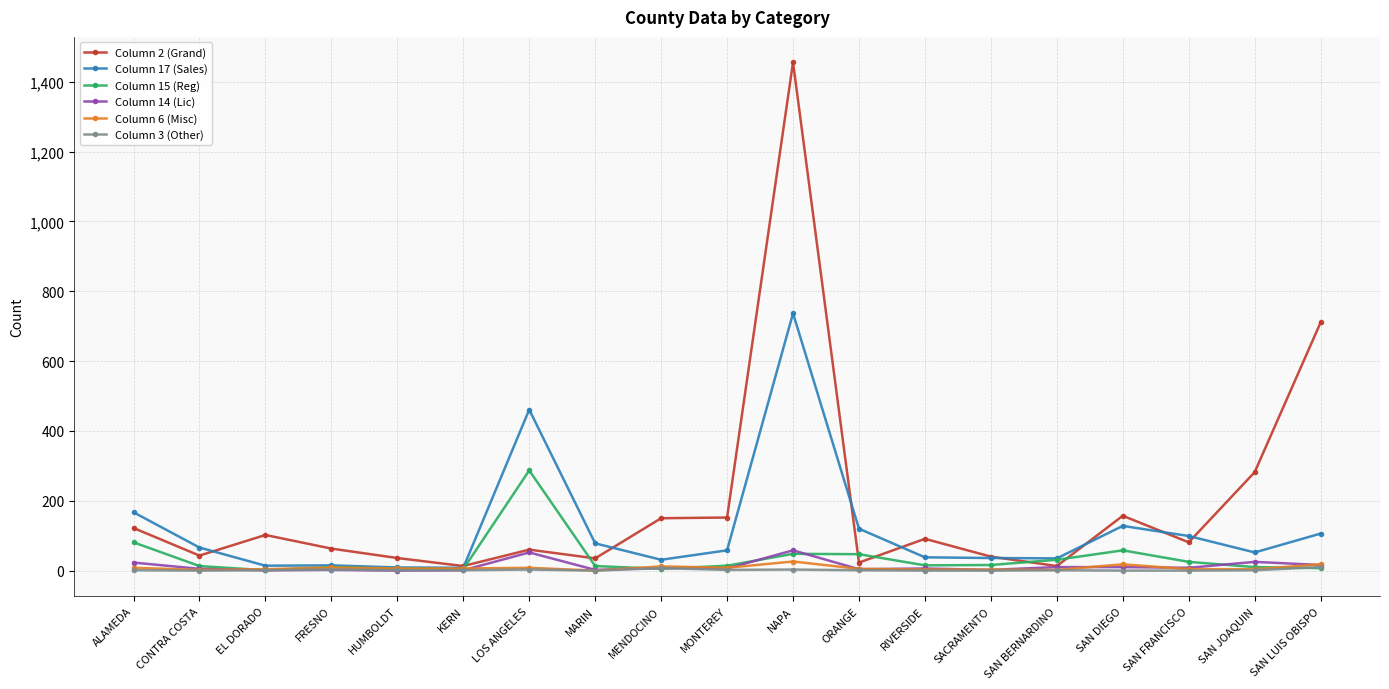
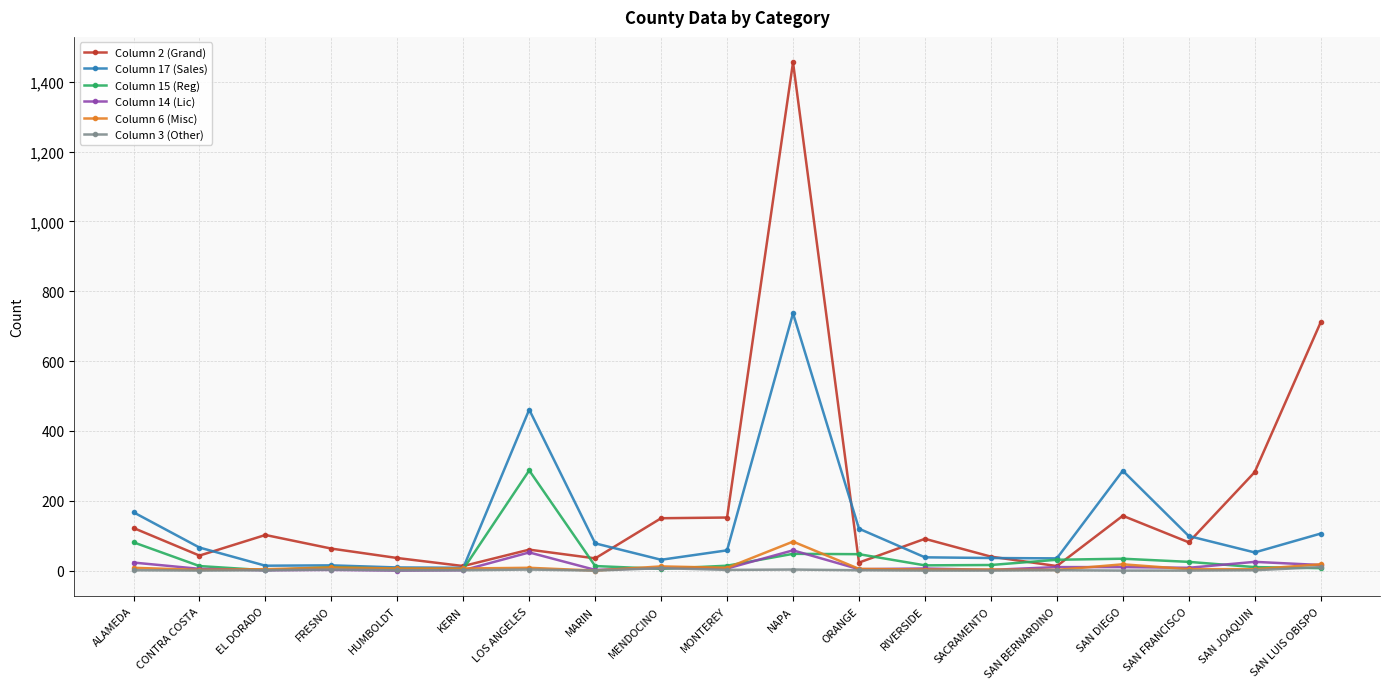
Column 6 (Misc), NAPA: 30 -> 80
Column 17 (Sales), SAN DIEGO: 130 -> 290
Column 15 (Reg), SAN DIEGO: 60 -> 30
